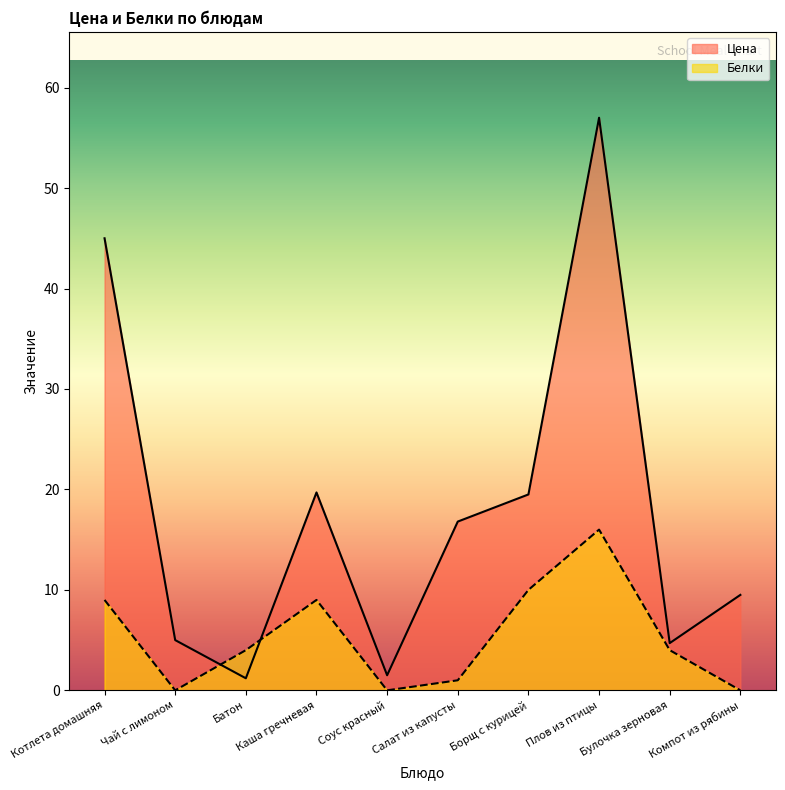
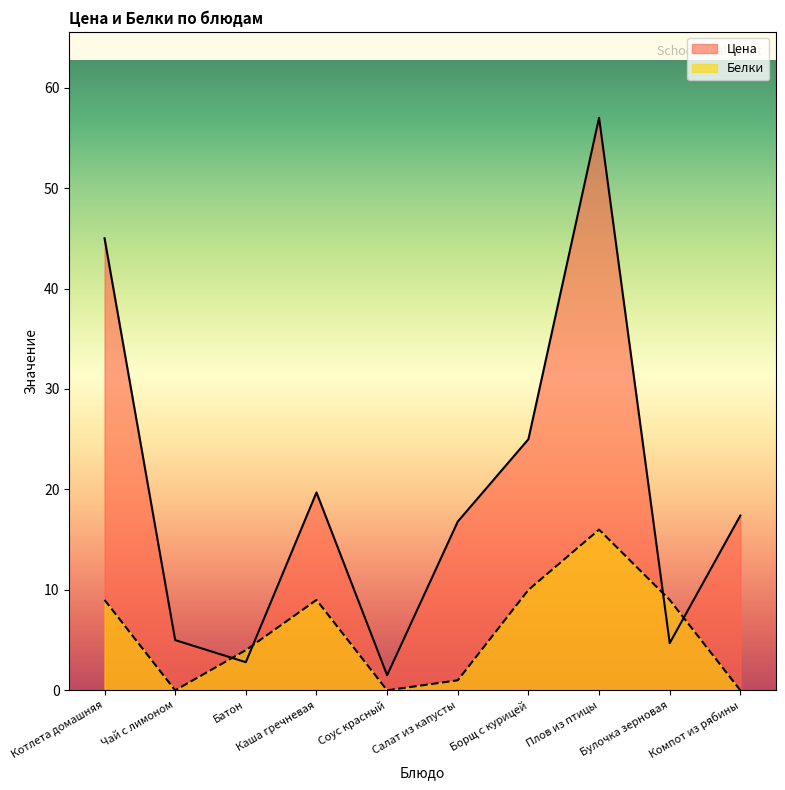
Цена, Батон: 1.2 -> 2.8
Цена, Борщ с курицей: 19.5 -> 25.0
Белки, Булочка зерновая: 4 -> 9
Цена, Компот из рябины: 9.5 -> 17.4
